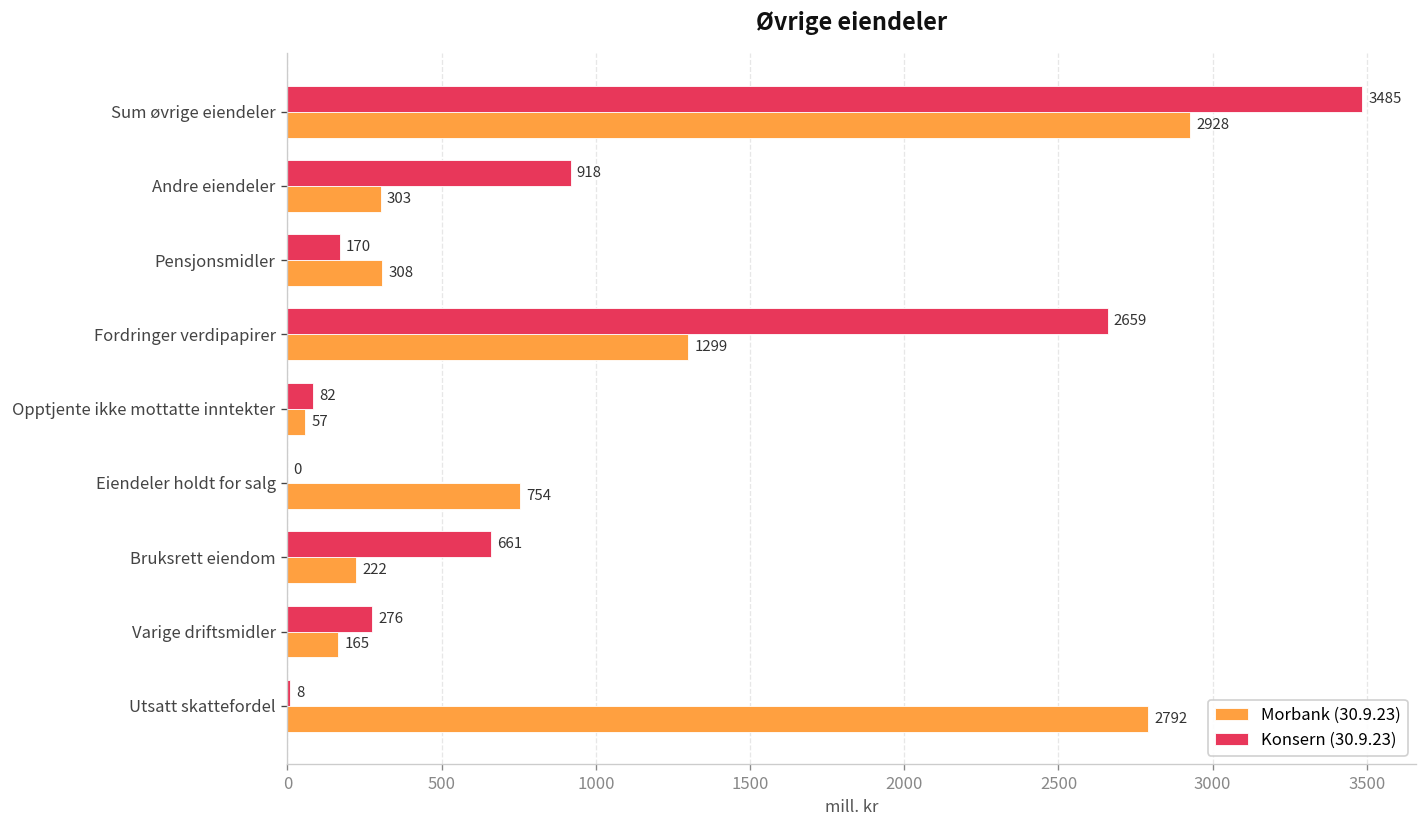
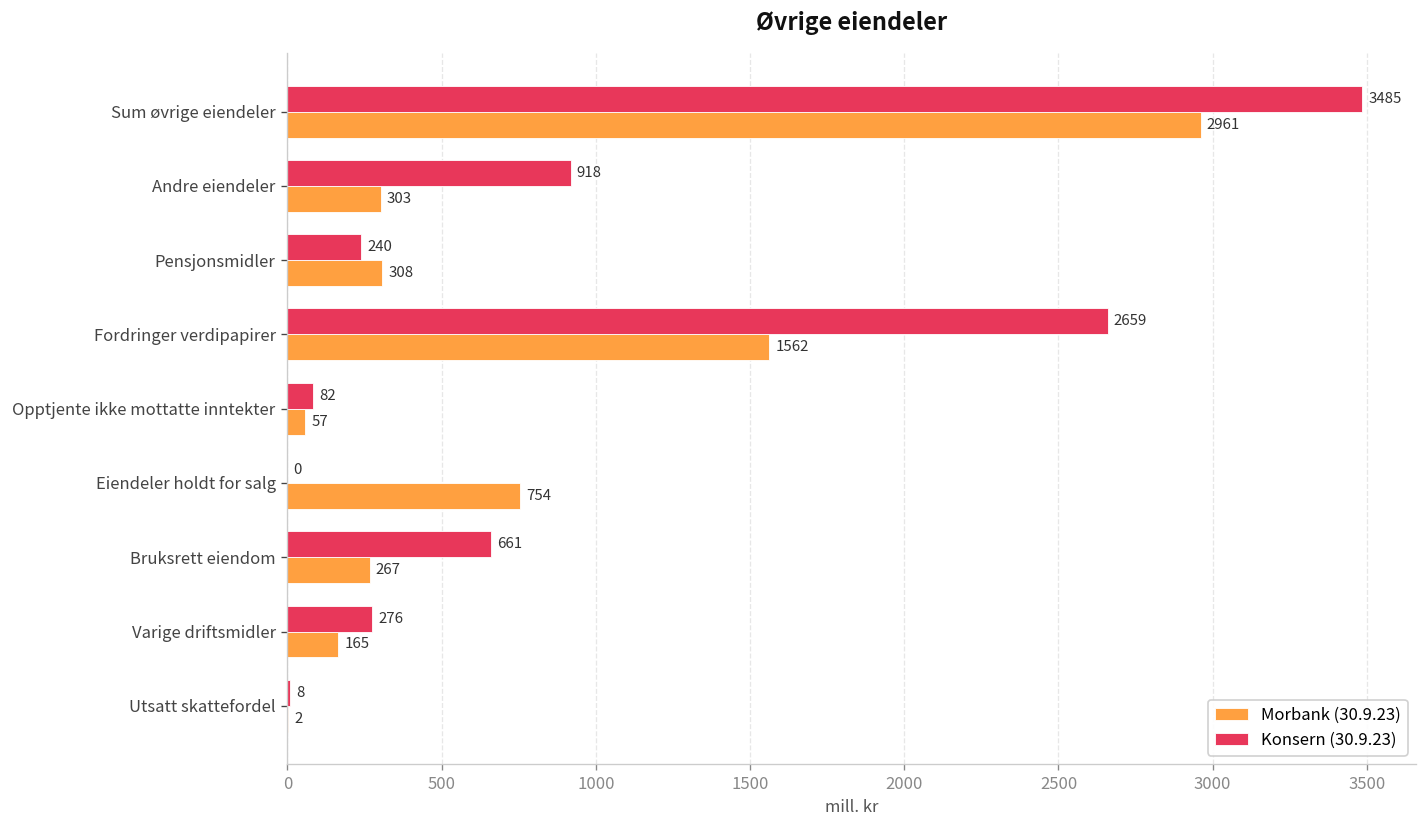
Morbank (30.9.23), Sum øvrige eiendeler: 2928 -> 2961
Konsern (30.9.23), Pensjonsmidler: 170 -> 240
Morbank (30.9.23), Fordringer verdipapirer: 1299 -> 1562
Morbank (30.9.23), Bruksrett eiendom: 222 -> 267
Morbank (30.9.23), Utsatt skattefordel: 2792 -> 2
